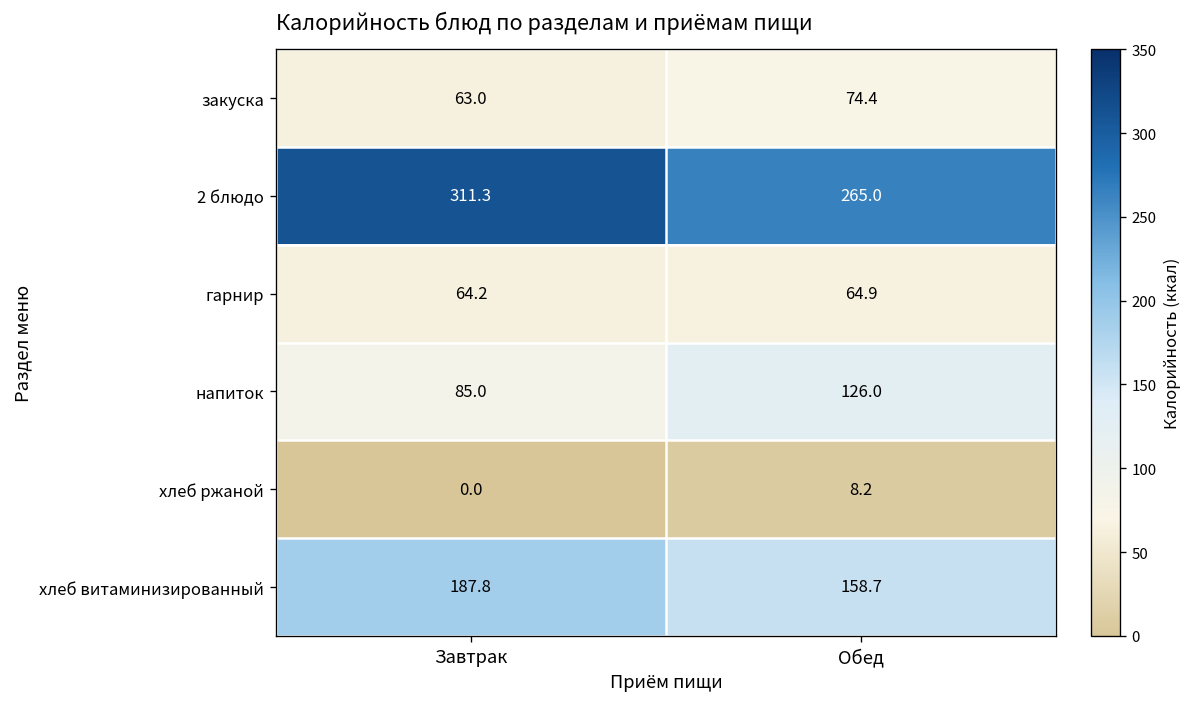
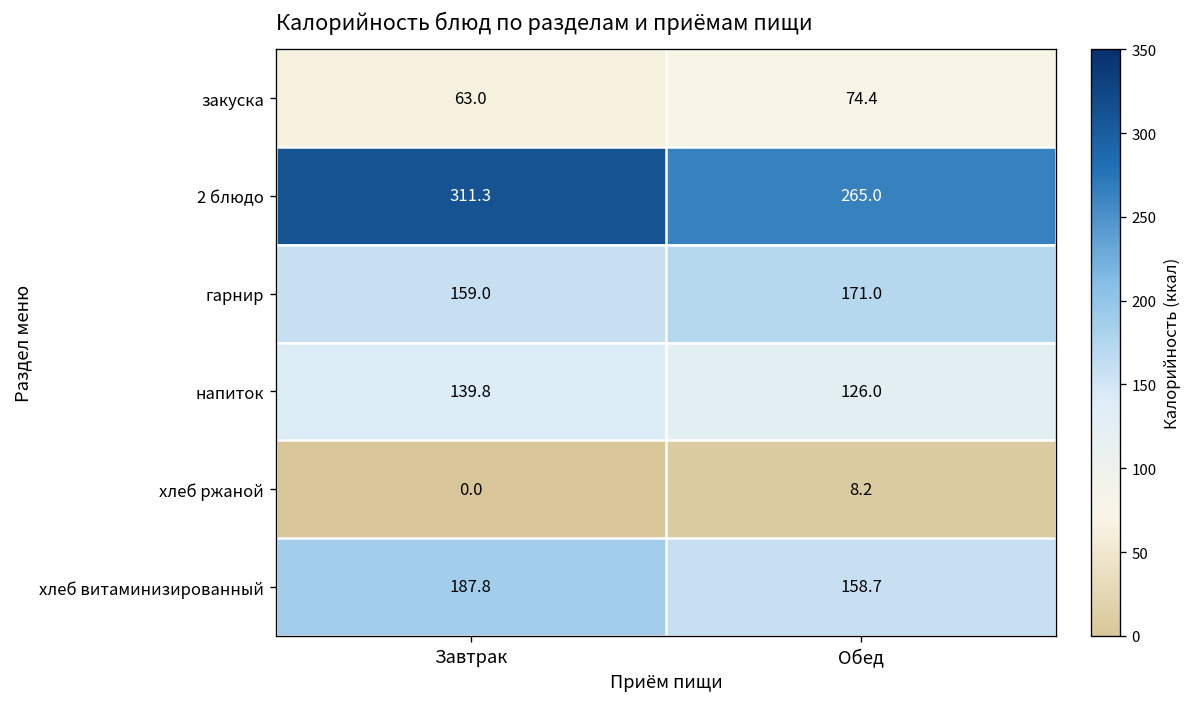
гарнир, Завтрак: 64.2 -> 159.0
гарнир, Обед: 64.9 -> 171.0
напиток, Завтрак: 85.0 -> 139.8
